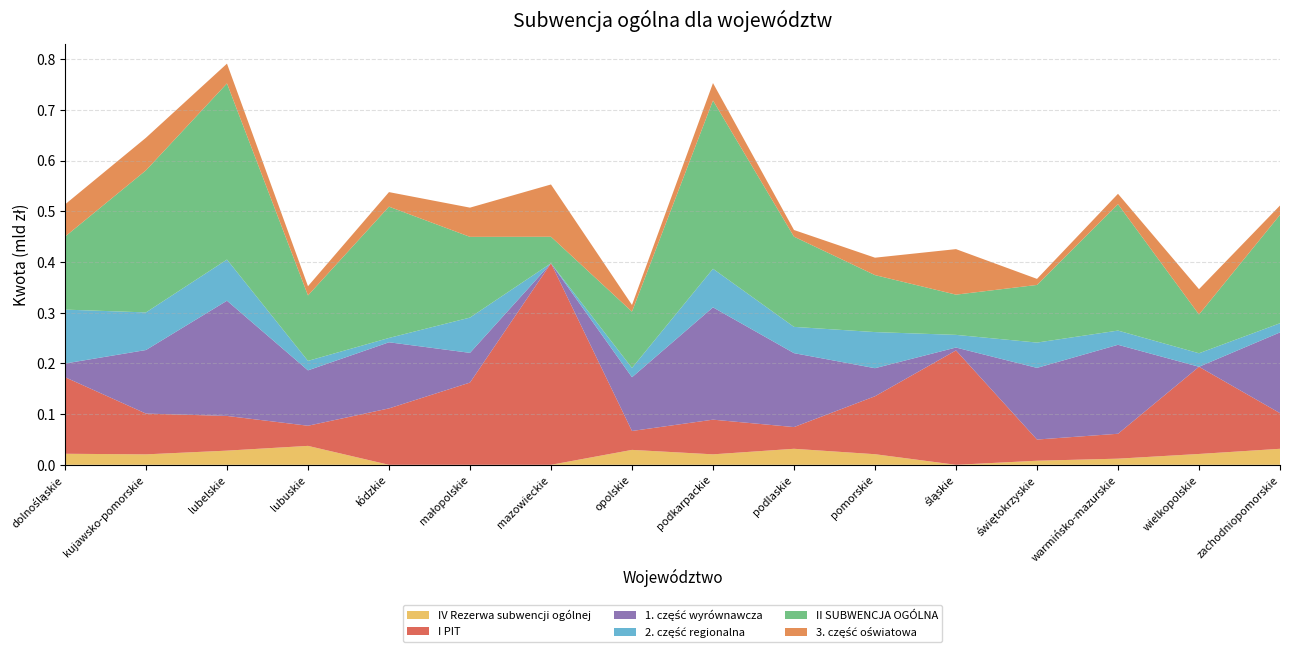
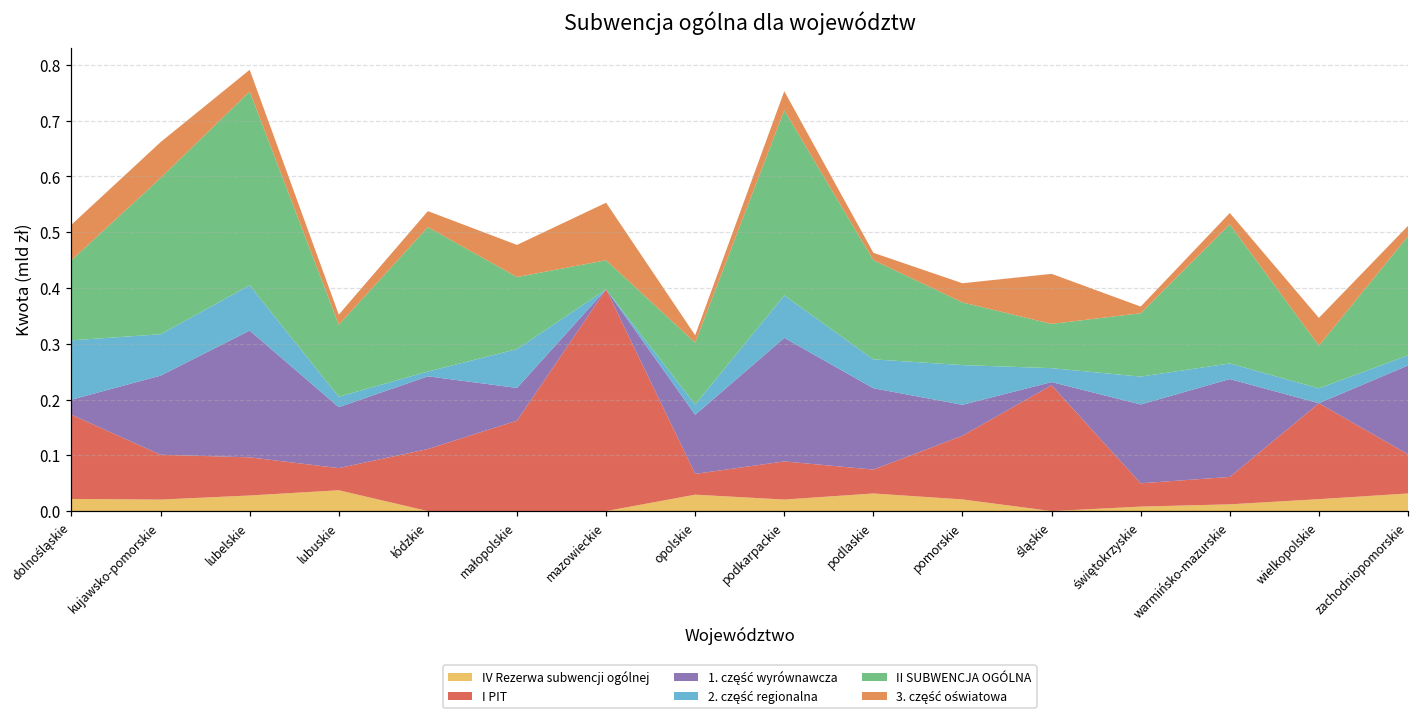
1. część wyrównawcza, kujawsko-pomorskie: 0.13 -> 0.14
II SUBWENCJA OGÓLNA, małopolskie: 0.16 -> 0.13
